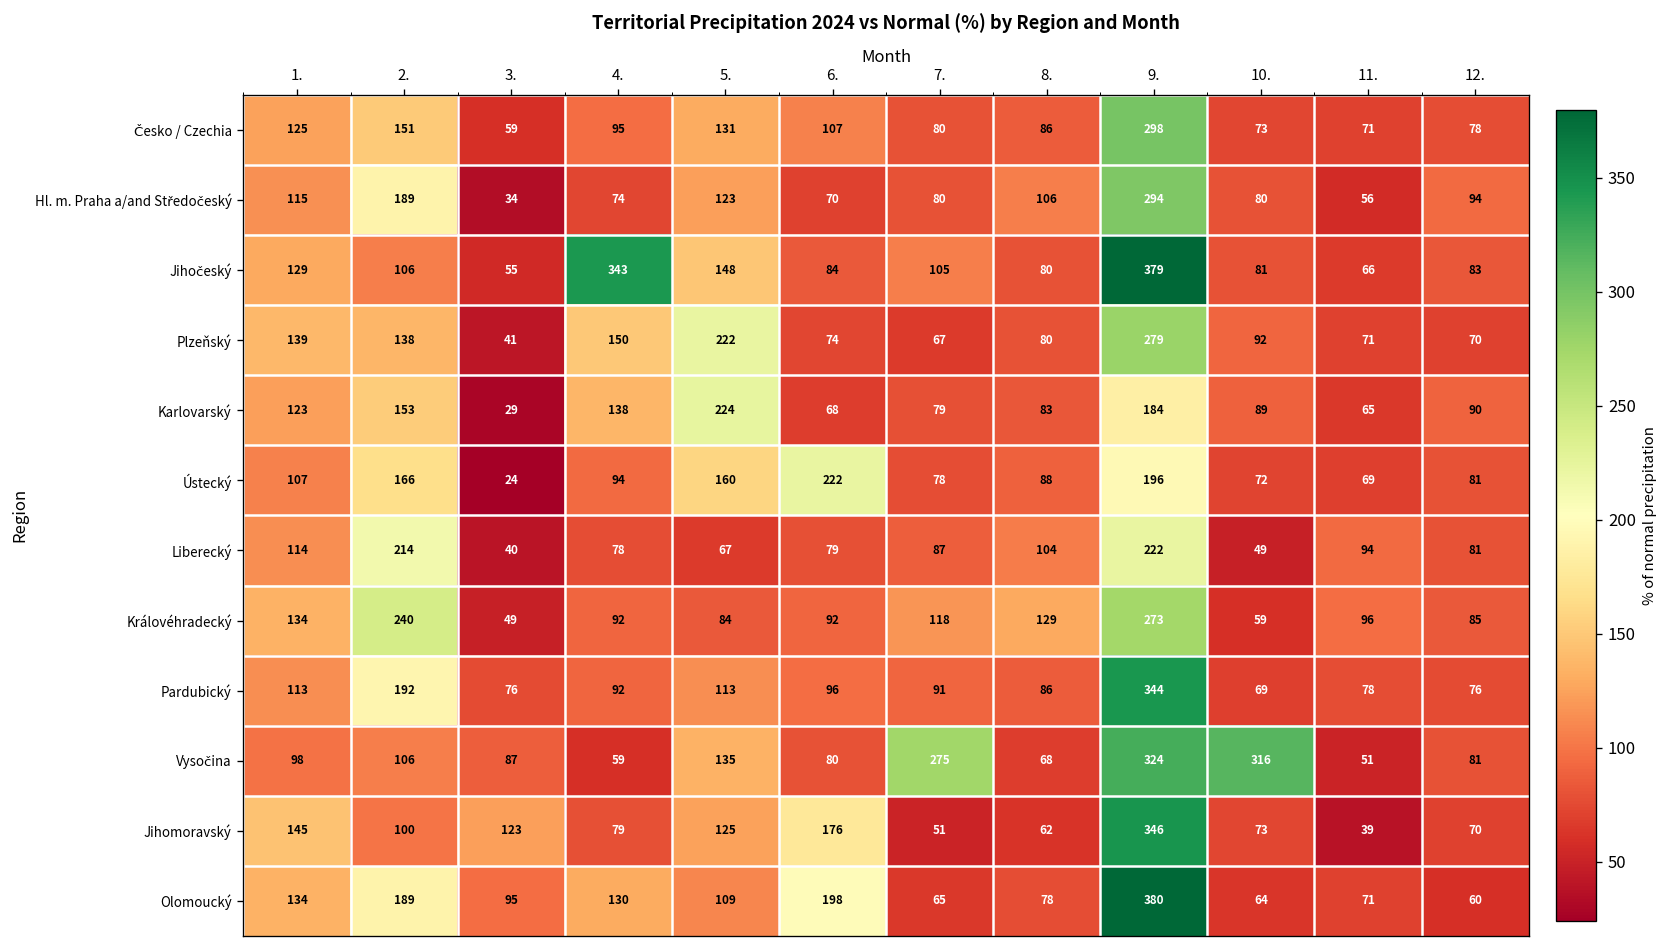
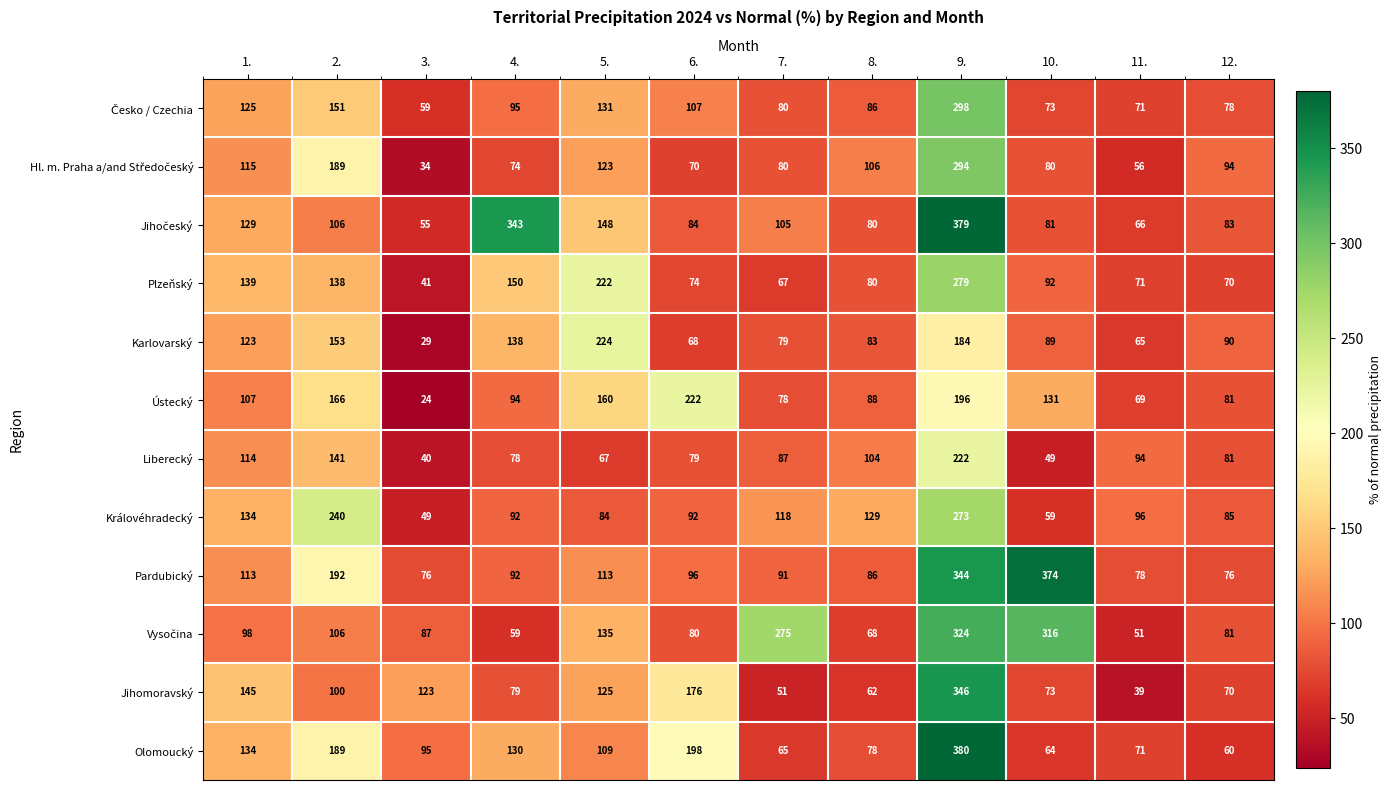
Ústecký, 10.: 72 -> 131
Liberecký, 2.: 214 -> 141
Pardubický, 10.: 69 -> 374
